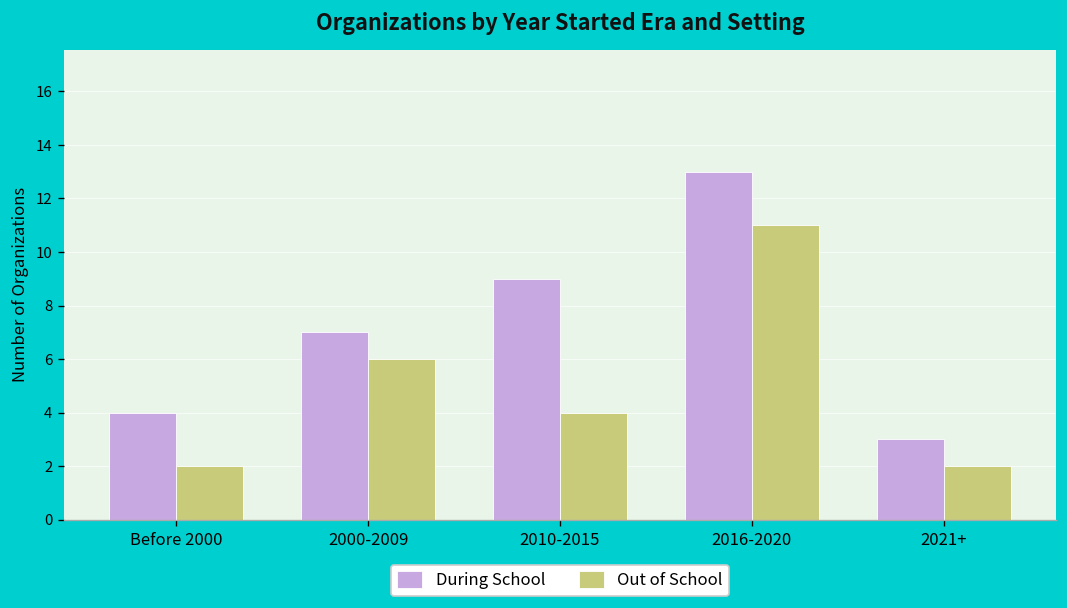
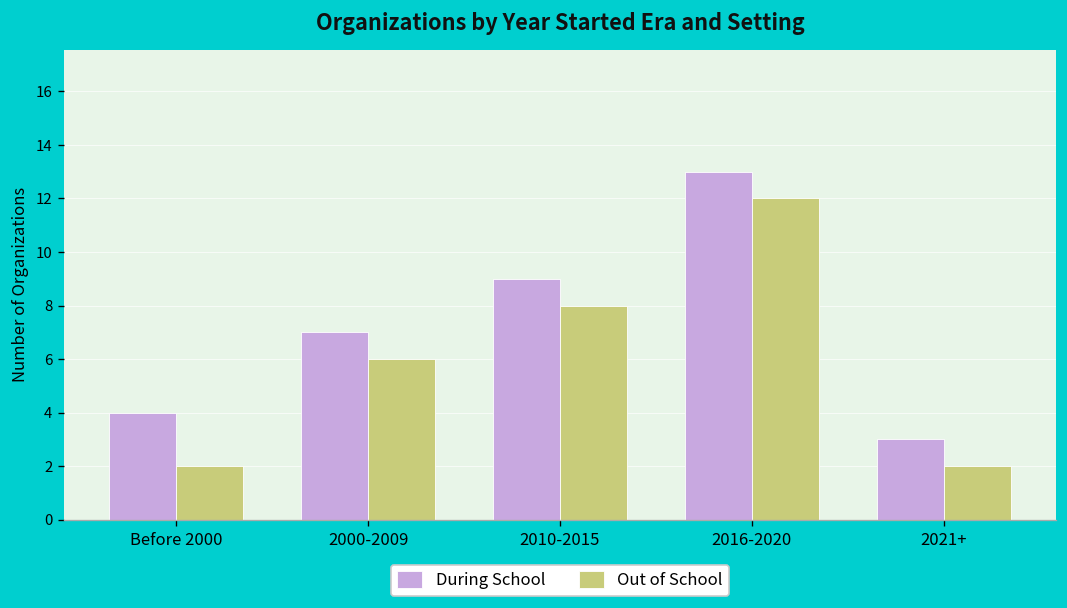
Out of School, 2010-2015: 4 -> 8
Out of School, 2016-2020: 11 -> 12
